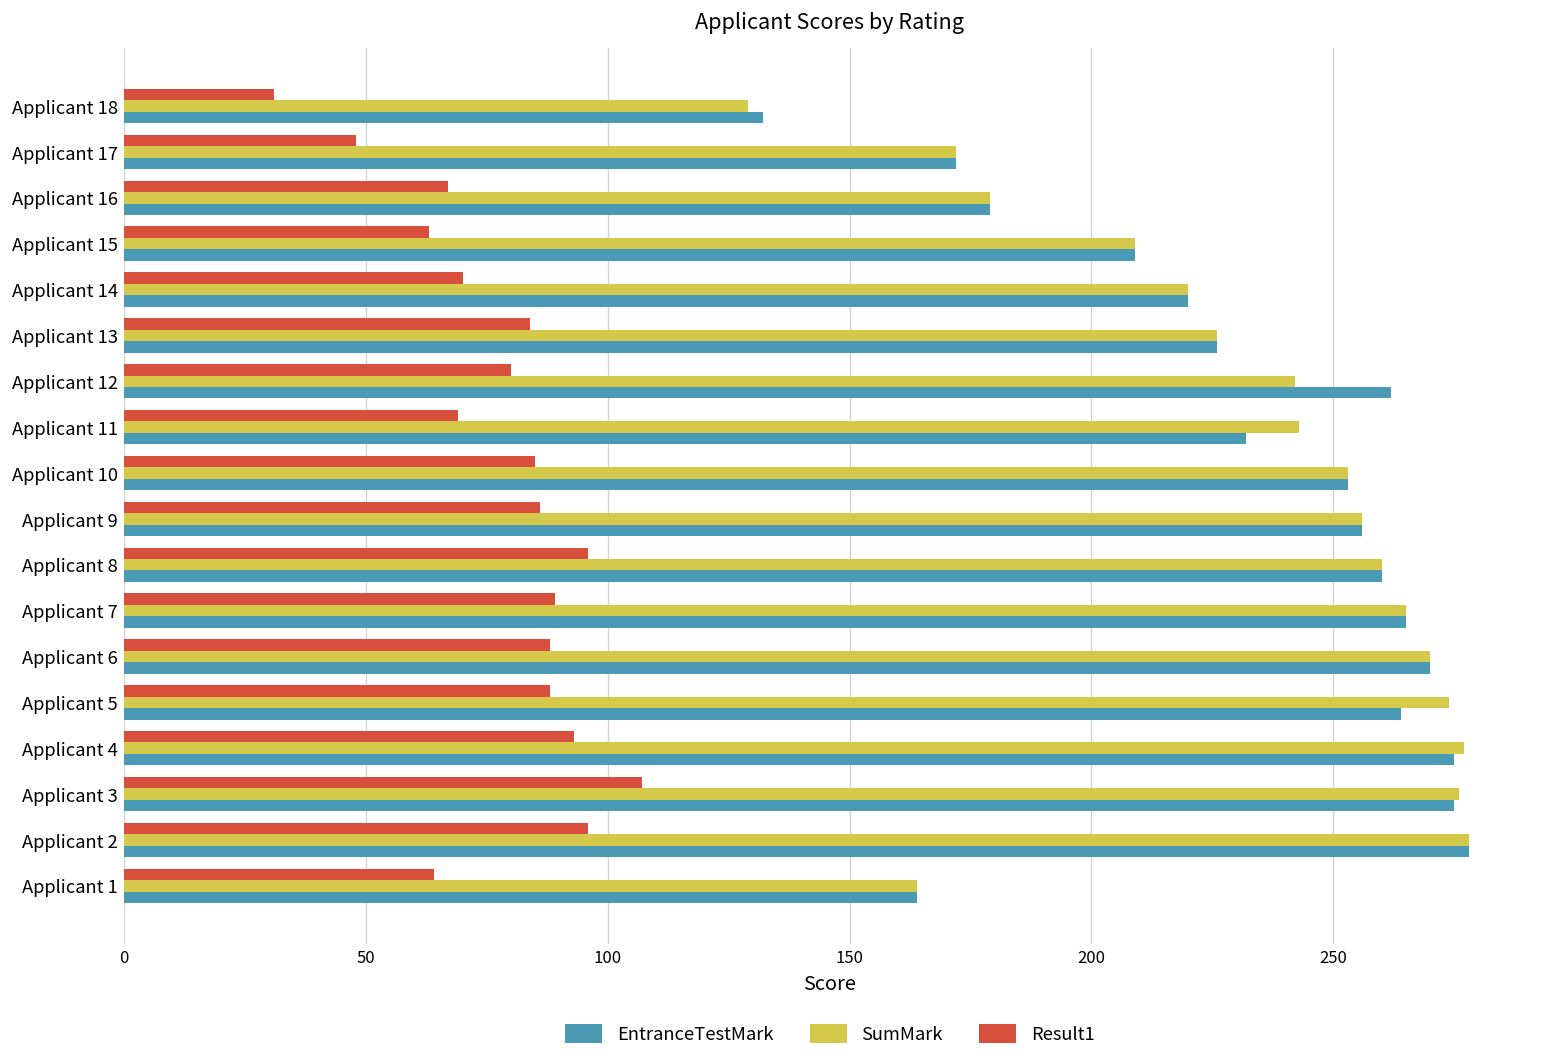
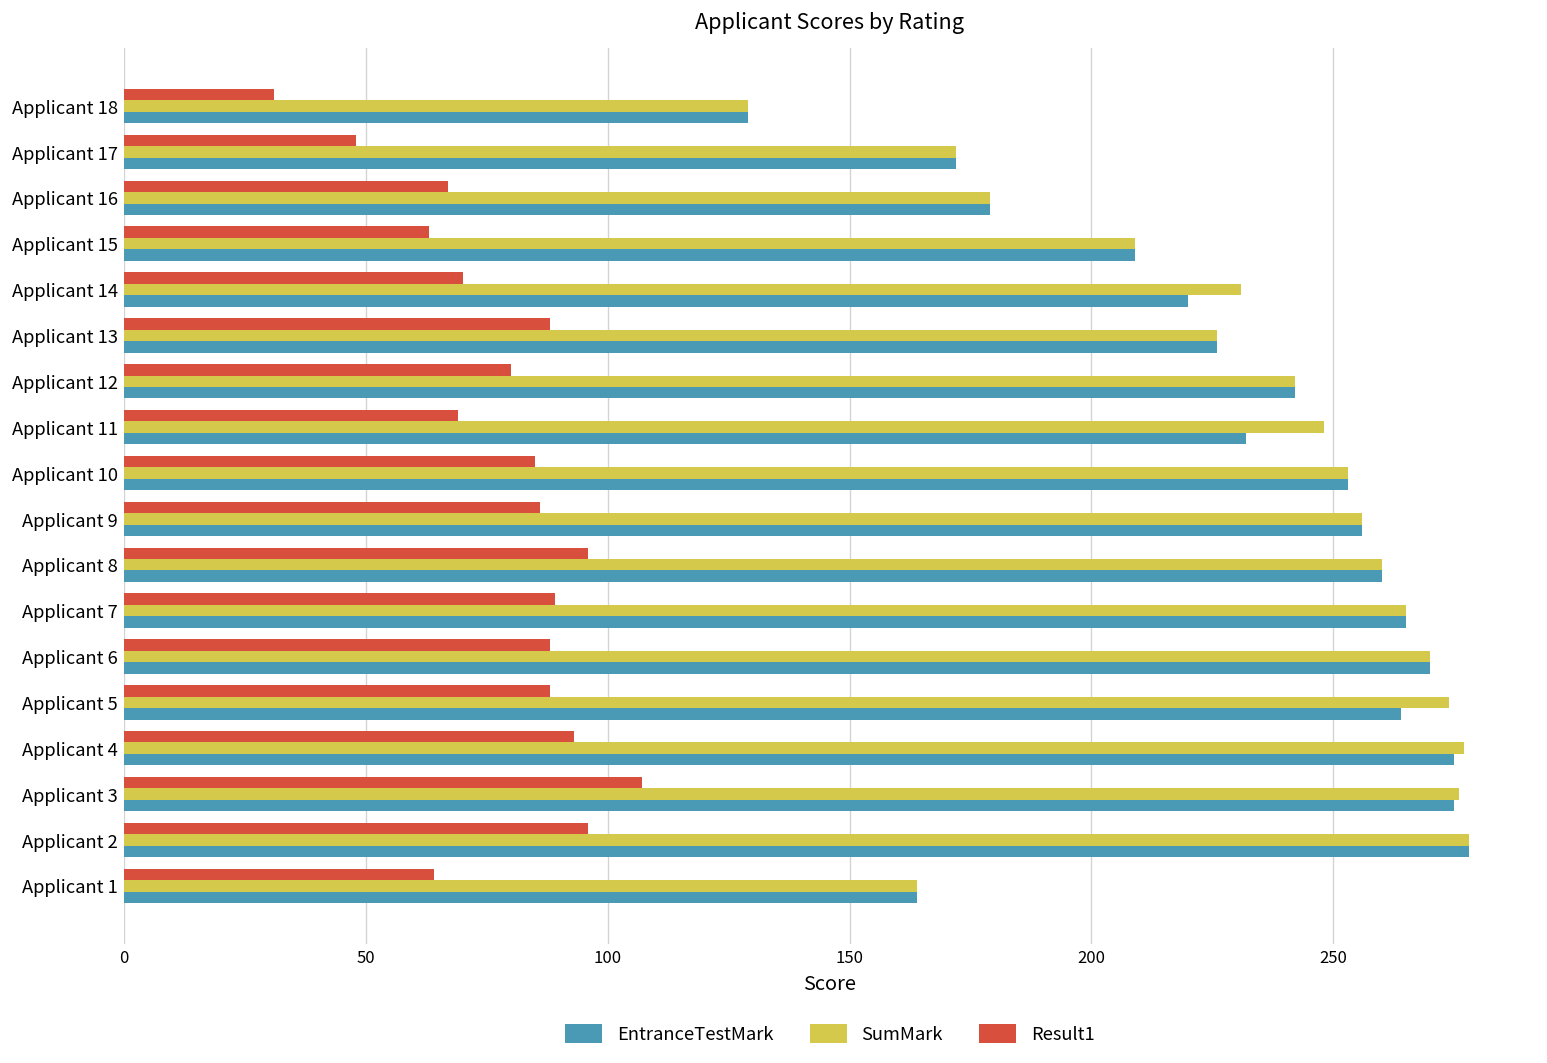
EntranceTestMark, Applicant 18: 132 -> 129
SumMark, Applicant 14: 220 -> 231
Result1, Applicant 13: 84 -> 88
EntranceTestMark, Applicant 12: 262 -> 242
SumMark, Applicant 11: 243 -> 248
